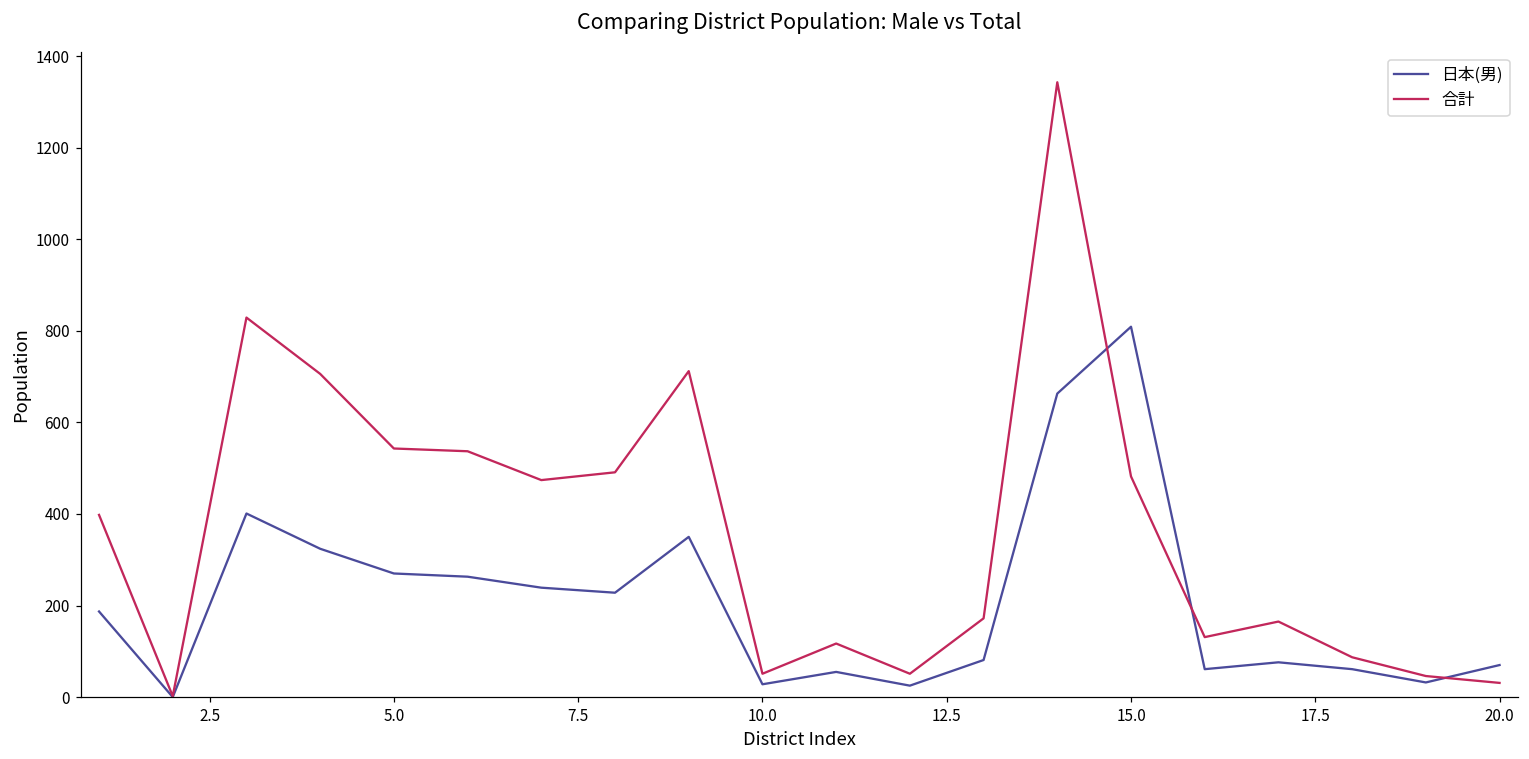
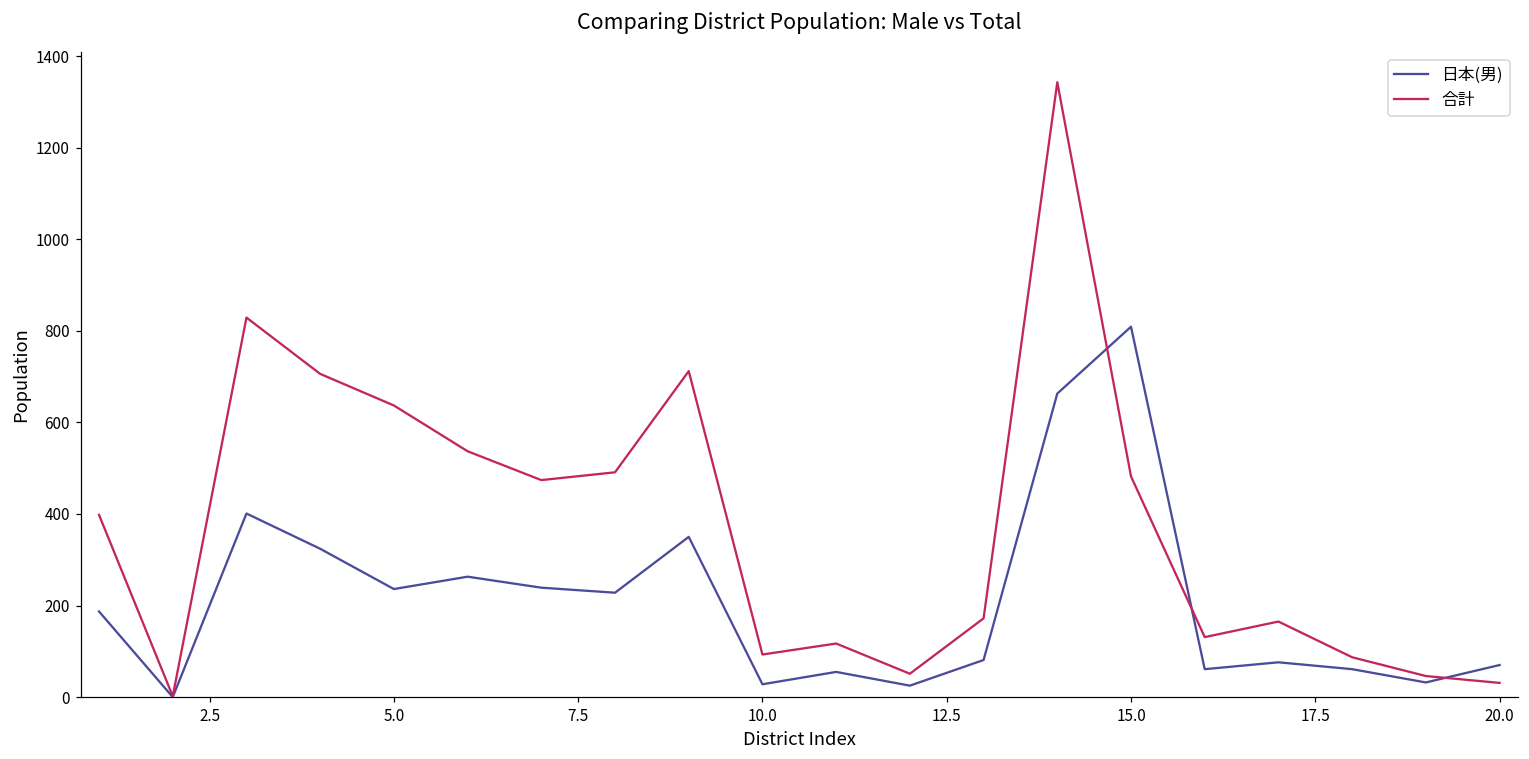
日本(男), 5.0: 270 -> 240
合計, 5.0: 540 -> 640
合計, 10.0: 50 -> 90
